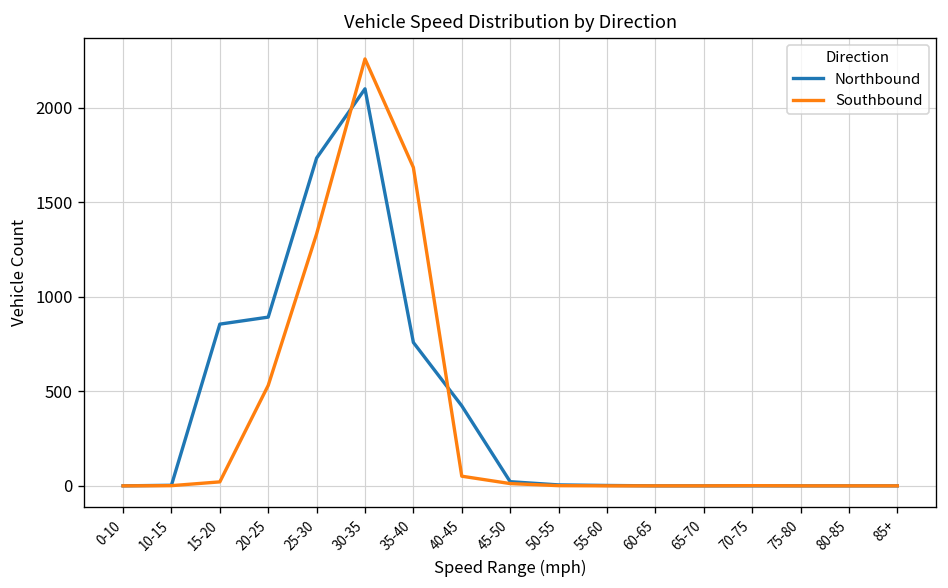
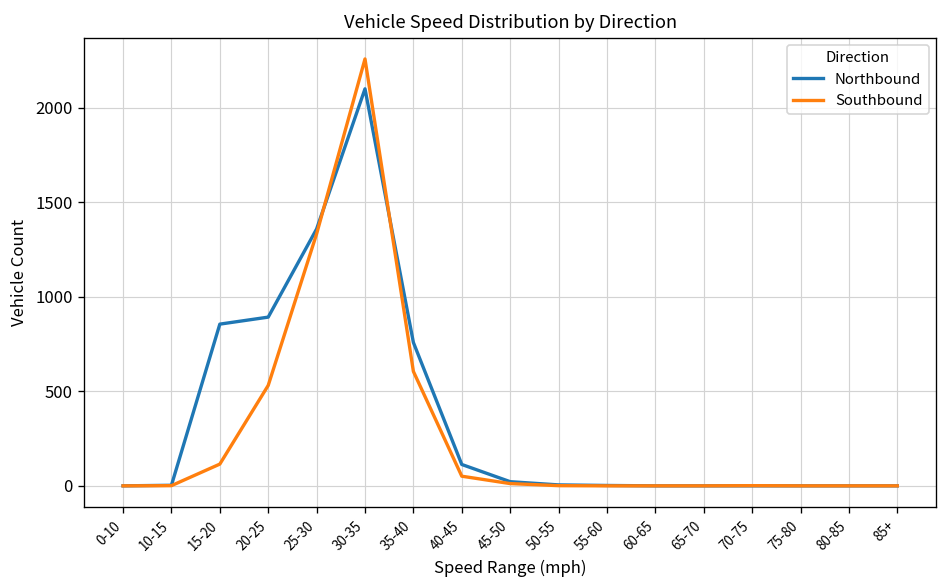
Southbound, 15-20: 20 -> 120
Northbound, 25-30: 1730 -> 1360
Southbound, 35-40: 1680 -> 610
Northbound, 40-45: 420 -> 110
